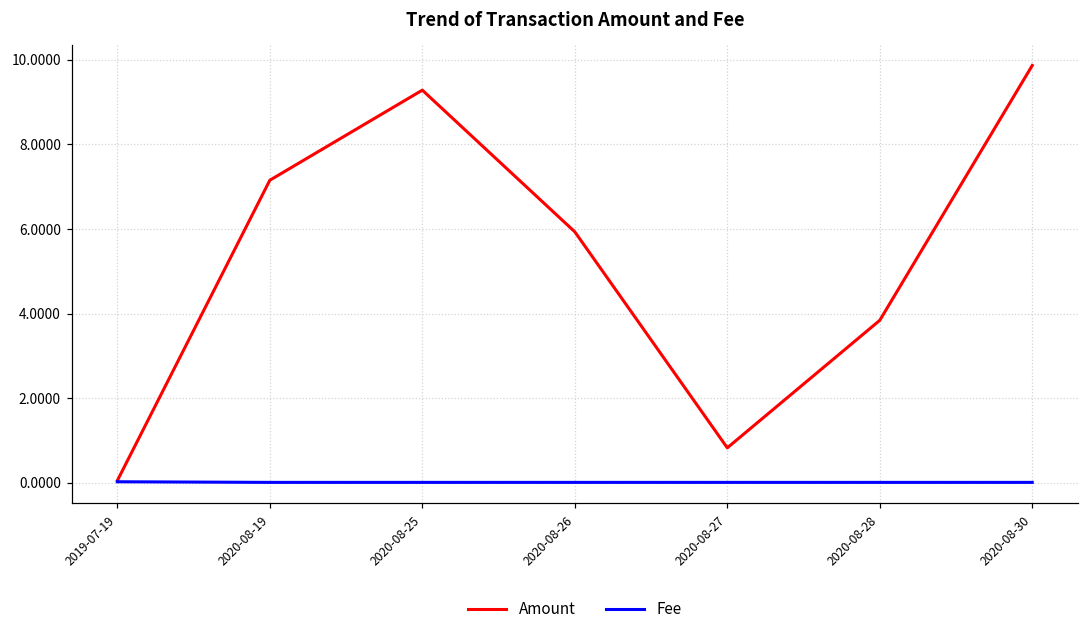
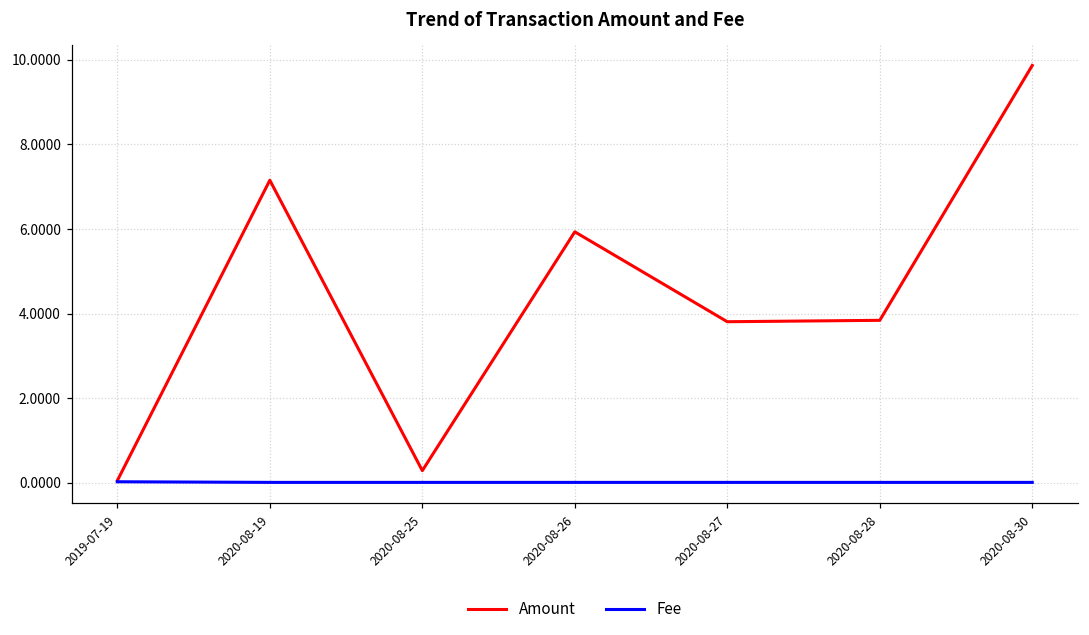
Amount, 2020-08-25: 9.3 -> 0.3
Amount, 2020-08-27: 0.8 -> 3.8
